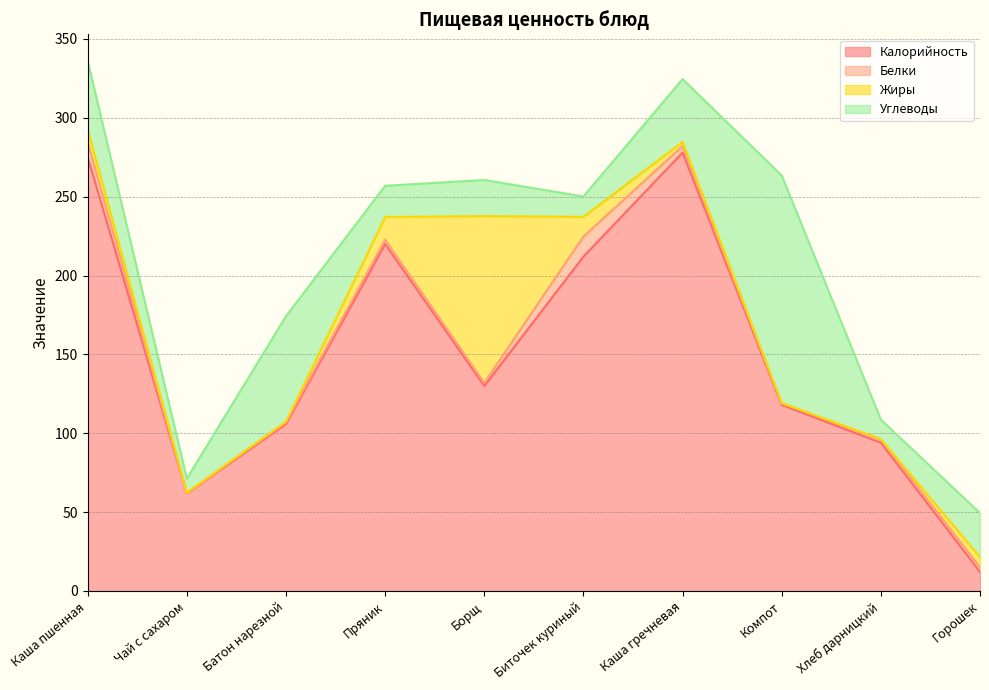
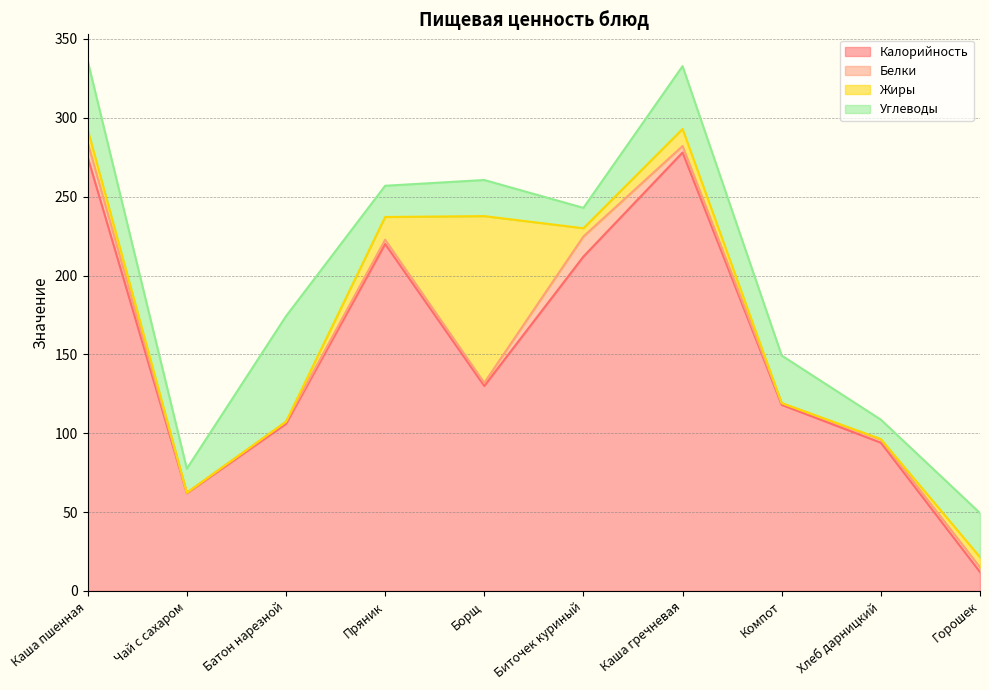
Углеводы, Чай с сахаром: 9 -> 15
Жиры, Биточек куриный: 12 -> 5
Жиры, Каша гречневая: 3 -> 11
Углеводы, Компот: 144 -> 30
